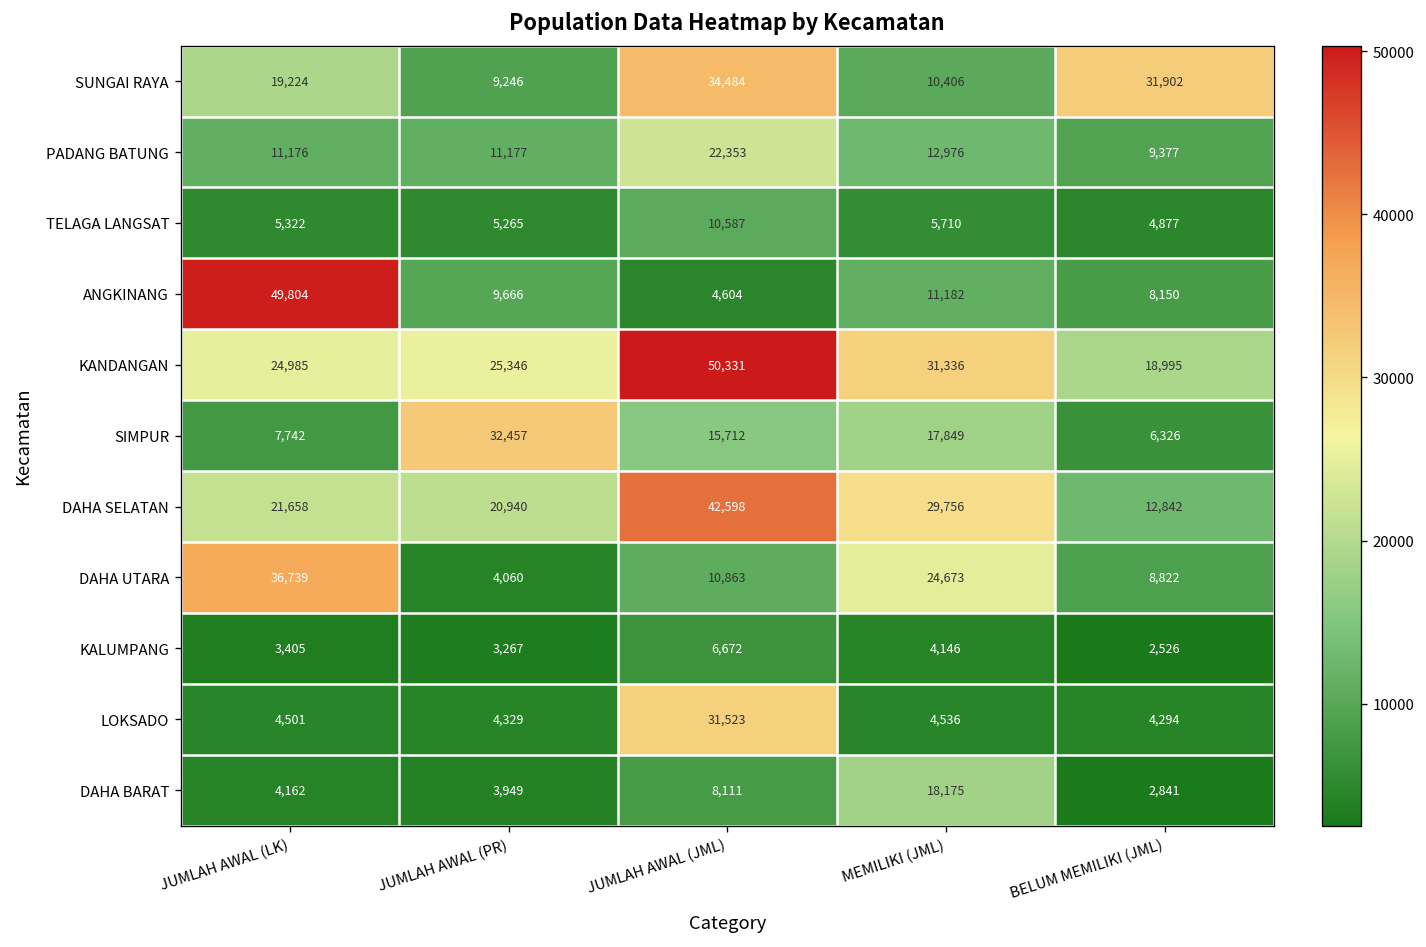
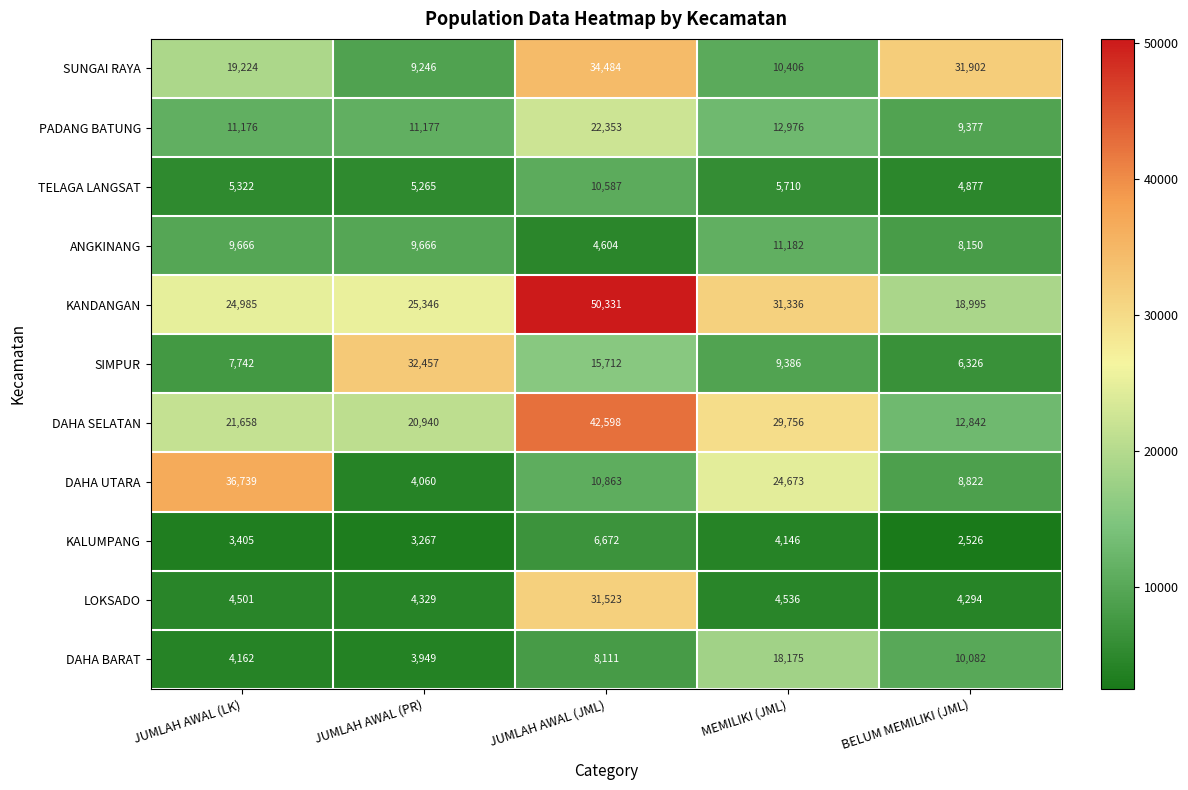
ANGKINANG, JUMLAH AWAL (LK): 49,804 -> 9,666
SIMPUR, MEMILIKI (JML): 17,849 -> 9,386
DAHA BARAT, BELUM MEMILIKI (JML): 2,841 -> 10,082
